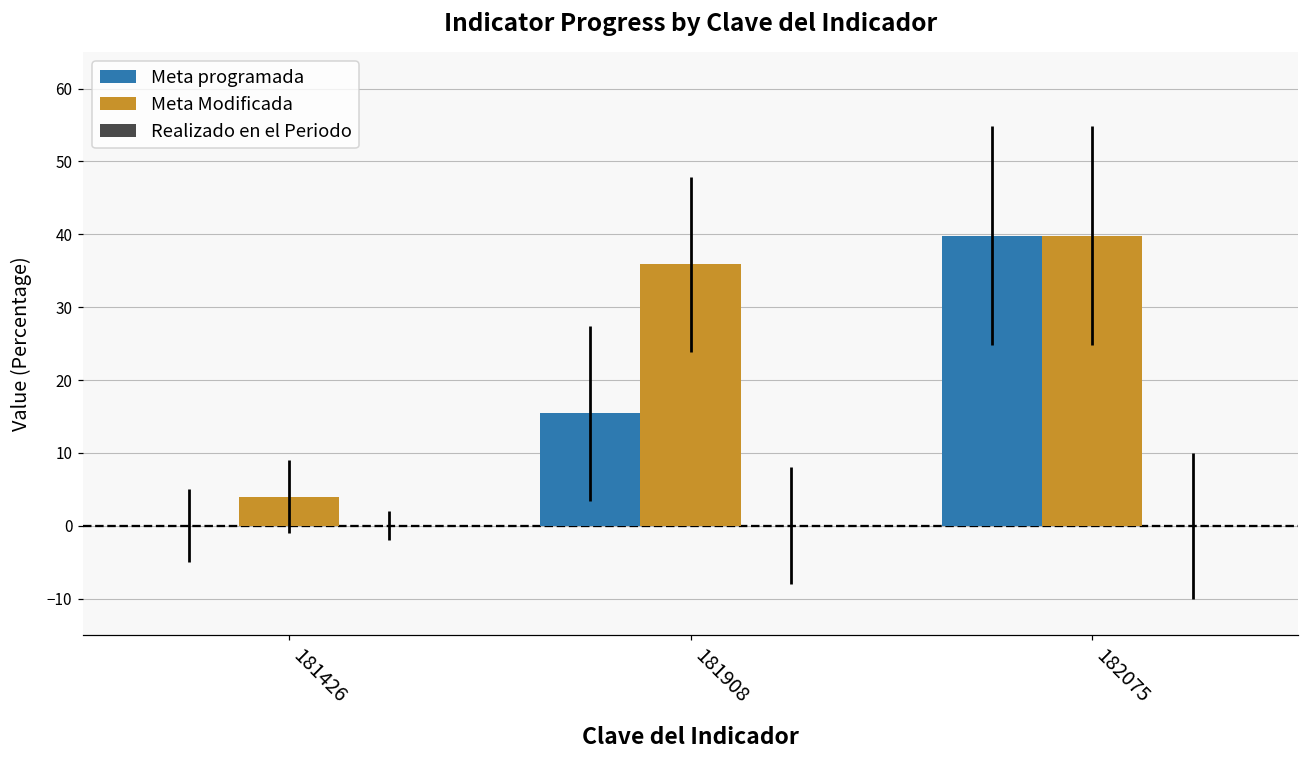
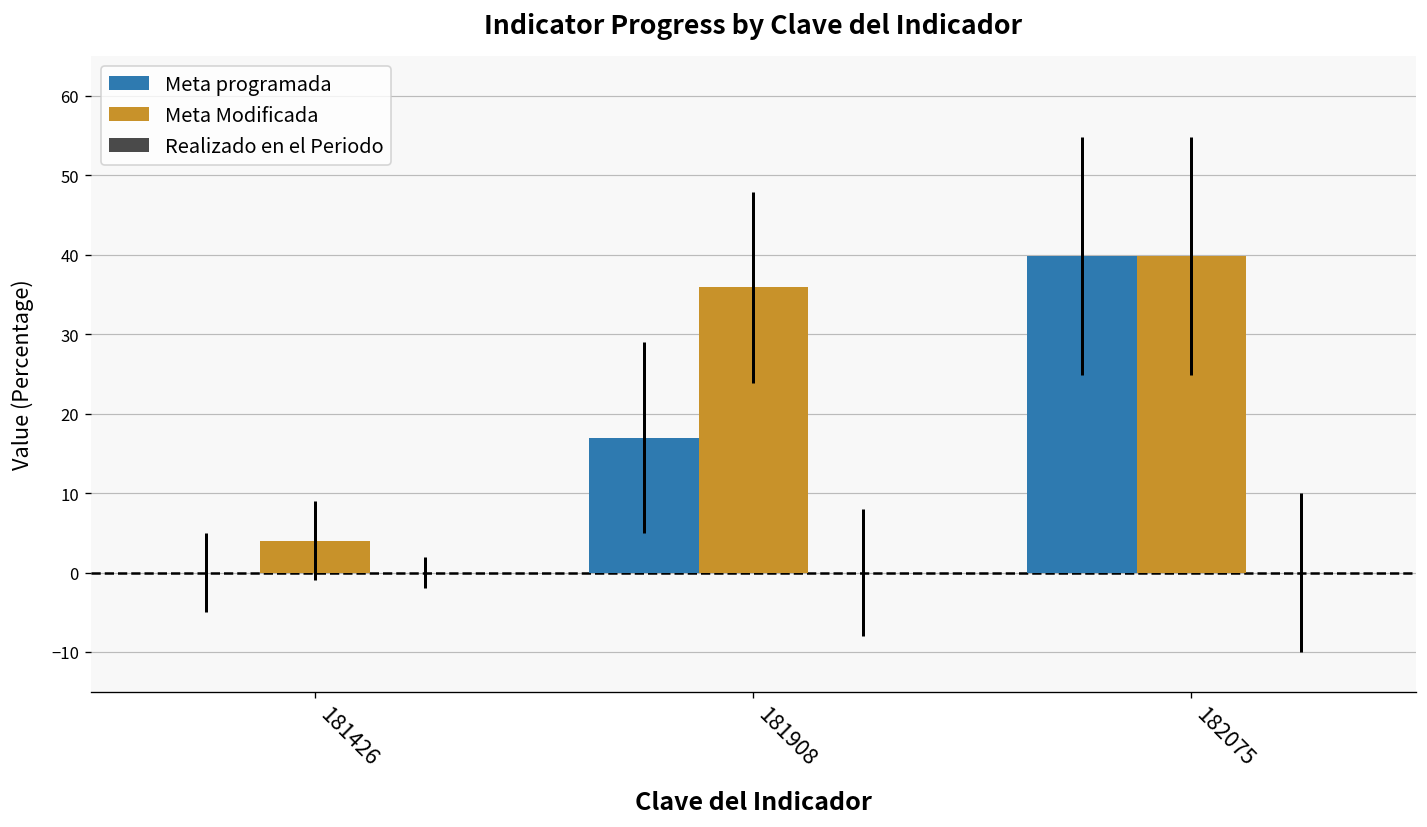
Meta programada, 181908: 15 -> 17
